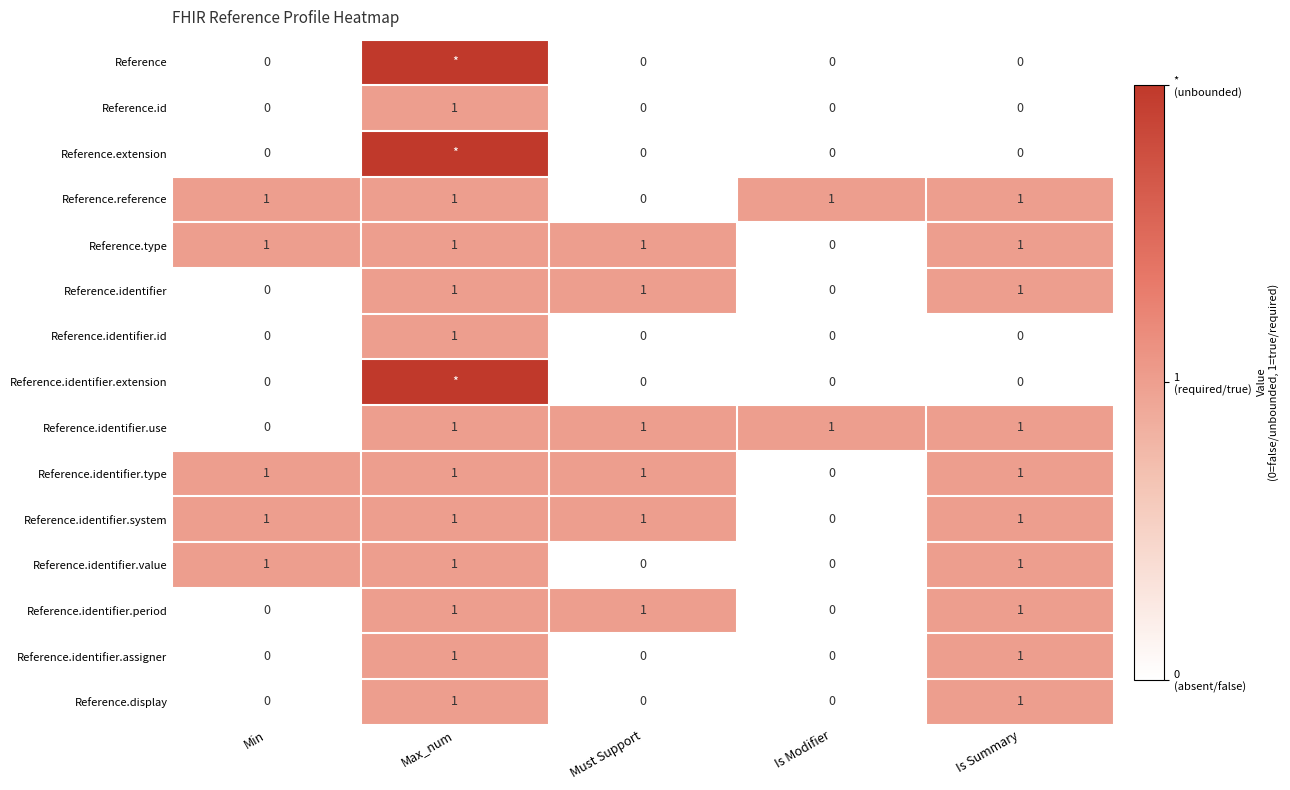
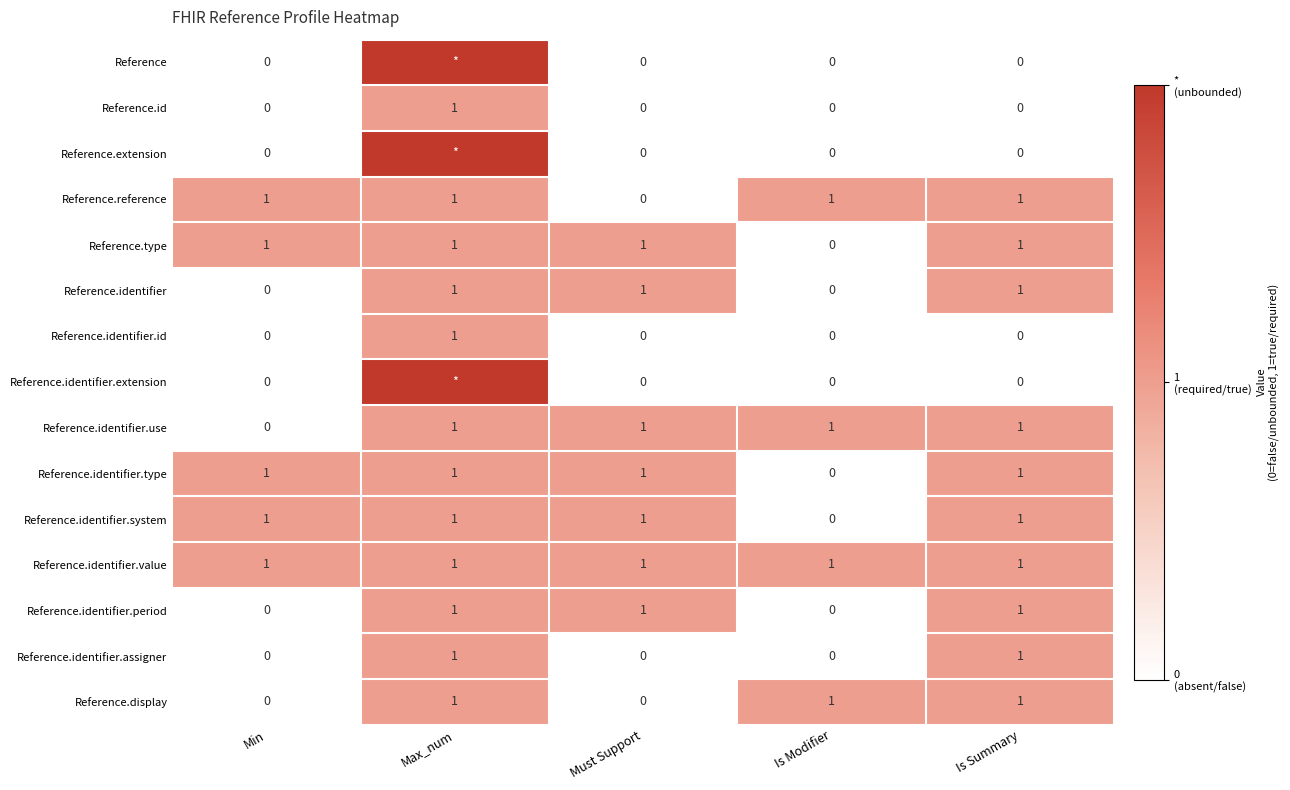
Reference.identifier.value, Must Support: 0 -> 1
Reference.identifier.value, Is Modifier: 0 -> 1
Reference.display, Is Modifier: 0 -> 1
